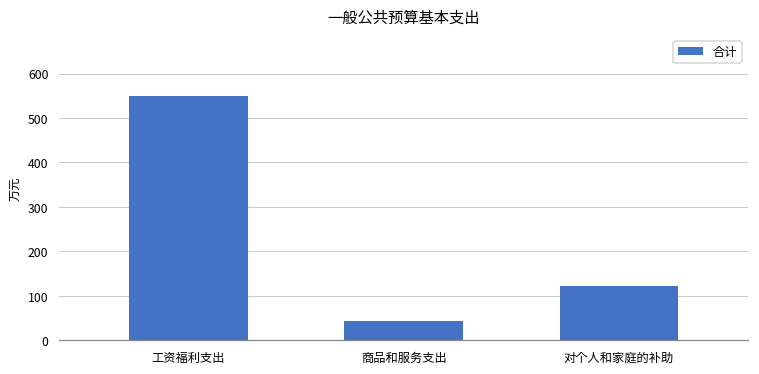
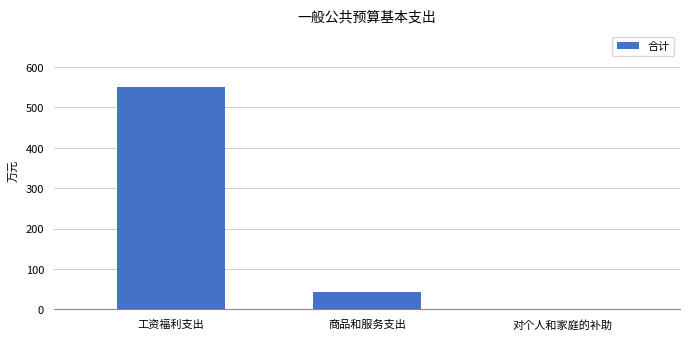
对个人和家庭的补助: 120 -> 0
